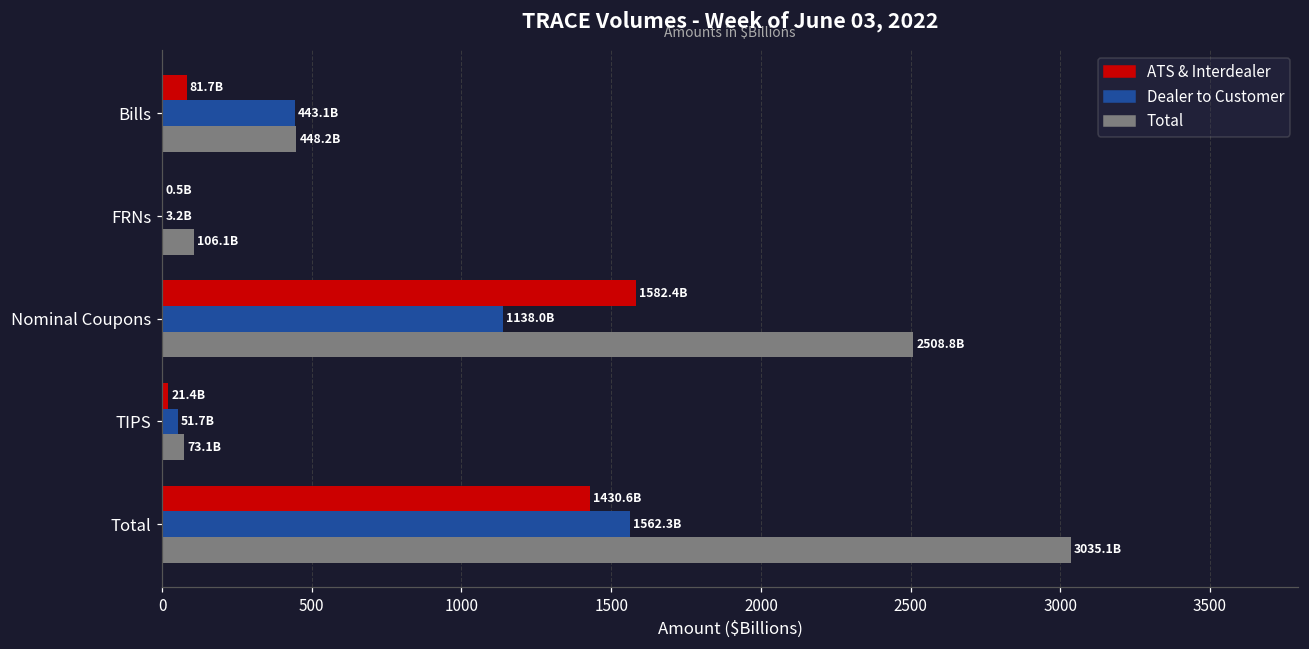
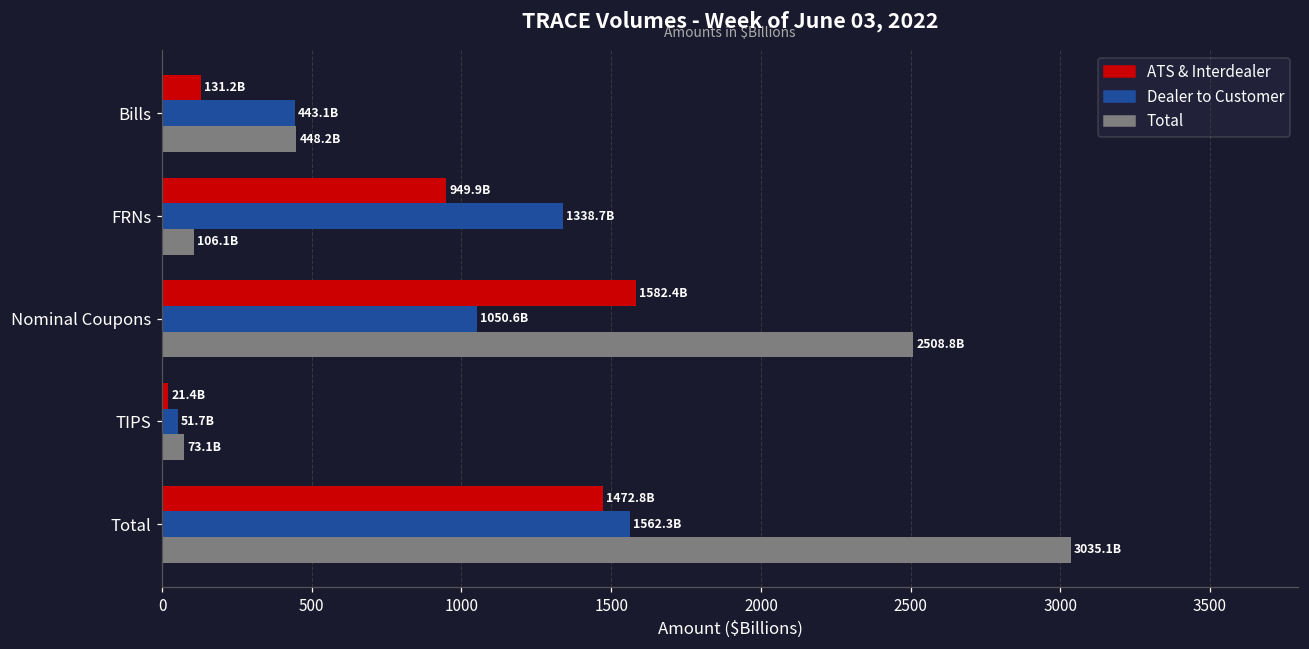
ATS & Interdealer, Bills: 81.7B -> 131.2B
ATS & Interdealer, FRNs: 0.5B -> 949.9B
Dealer to Customer, FRNs: 3.2B -> 1338.7B
Dealer to Customer, Nominal Coupons: 1138.0B -> 1050.6B
ATS & Interdealer, Total: 1430.6B -> 1472.8B
